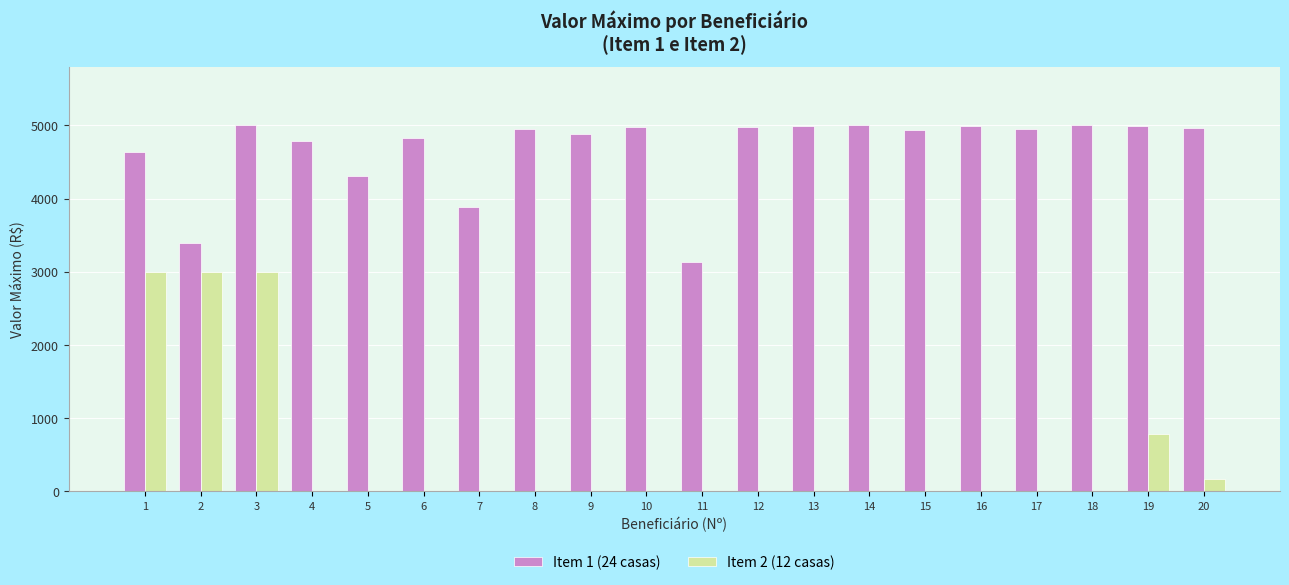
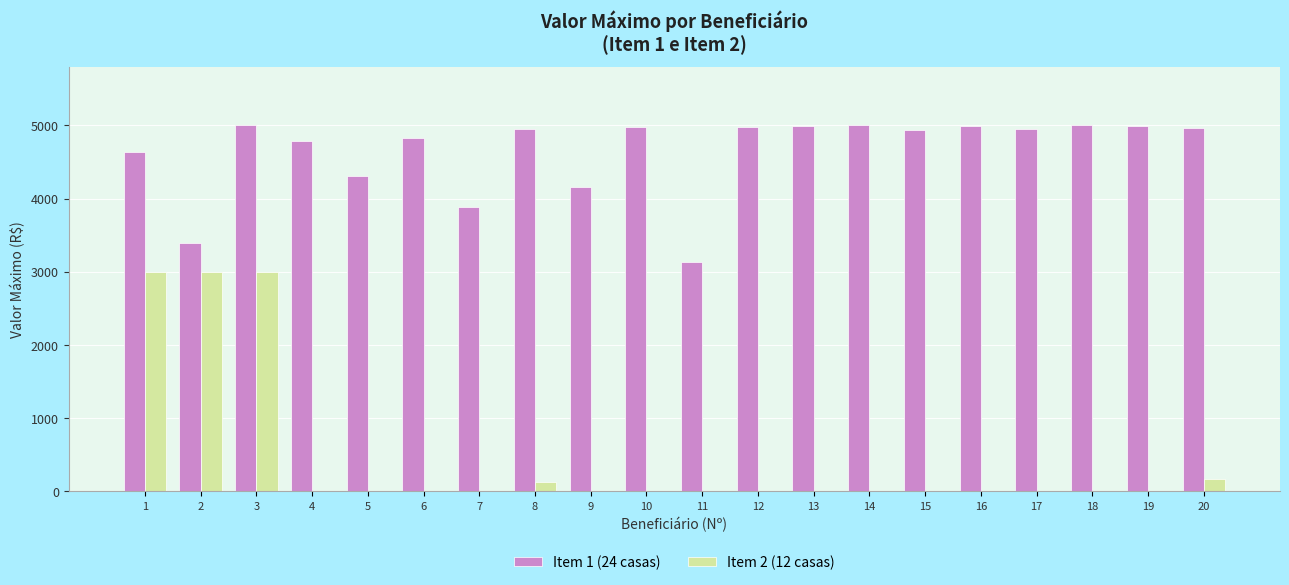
Item 2 (12 casas), 8: 0 -> 100
Item 1 (24 casas), 9: 4900 -> 4200
Item 2 (12 casas), 19: 800 -> 0
